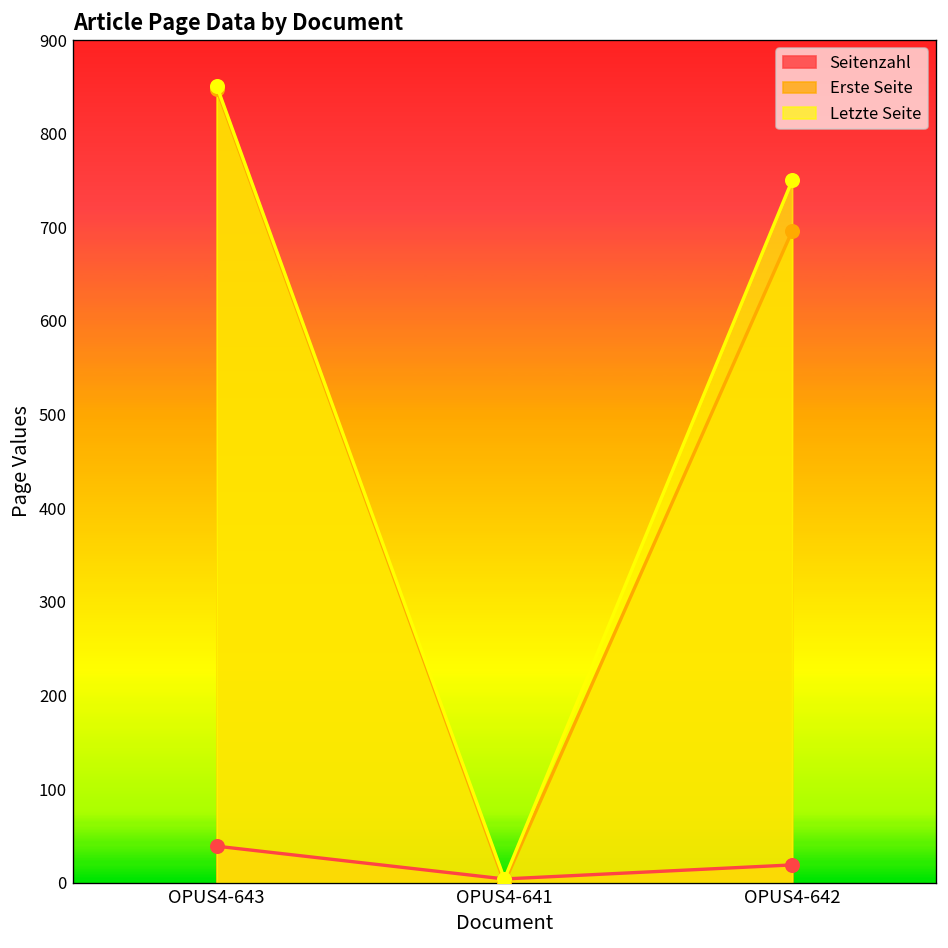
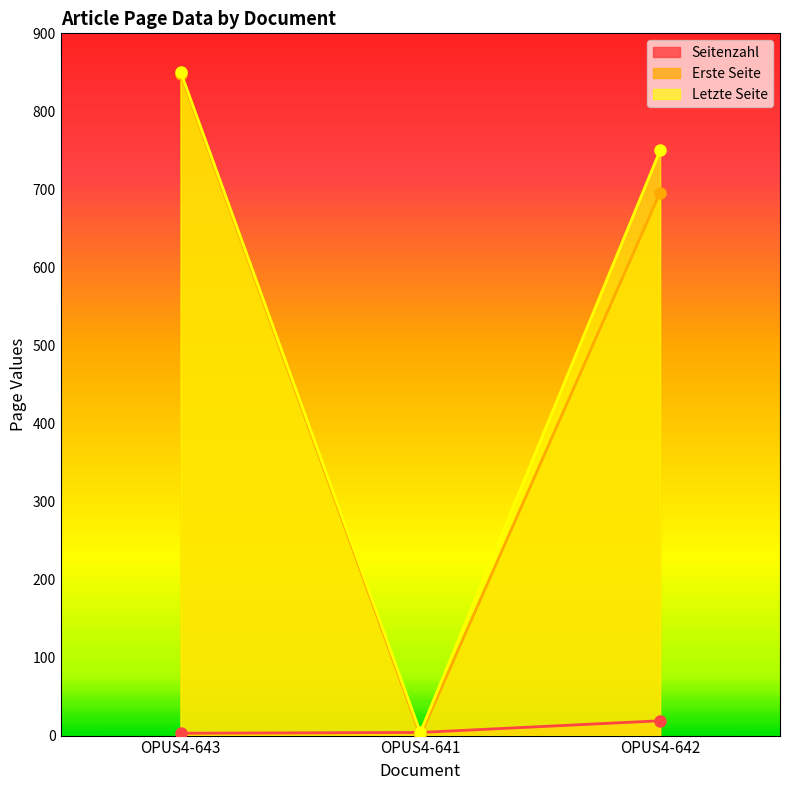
Seitenzahl, OPUS4-643: 40 -> 0
